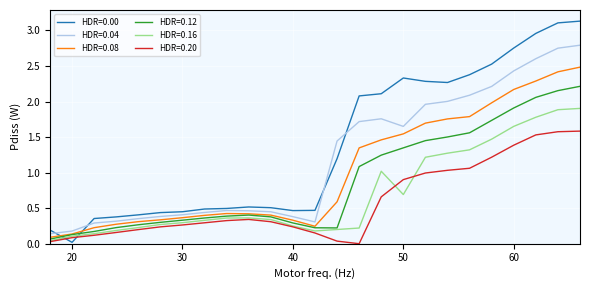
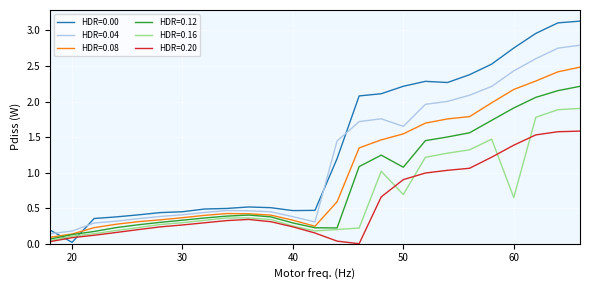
HDR=0.00, 50: 2.3 -> 2.2
HDR=0.12, 50: 1.3 -> 1.1
HDR=0.16, 60: 1.7 -> 0.6
